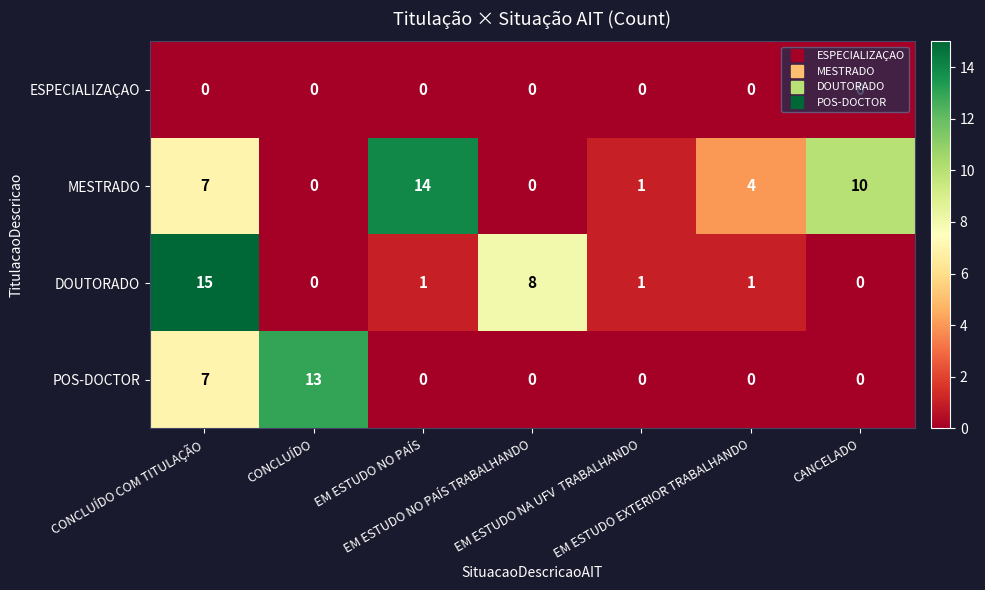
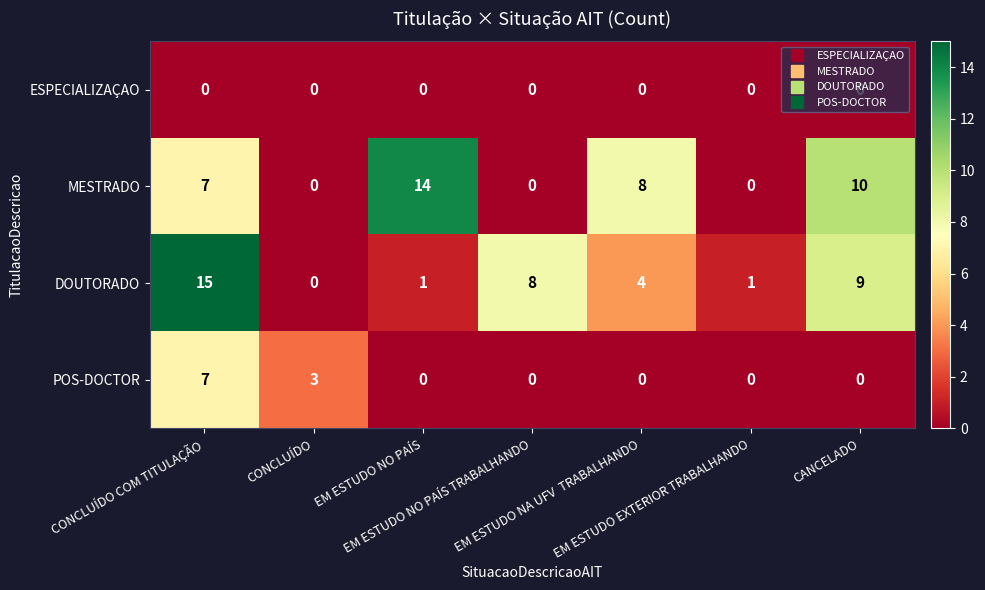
MESTRADO, EM ESTUDO NA UFV TRABALHANDO: 1 -> 8
MESTRADO, EM ESTUDO EXTERIOR TRABALHANDO: 4 -> 0
DOUTORADO, EM ESTUDO NA UFV TRABALHANDO: 1 -> 4
DOUTORADO, CANCELADO: 0 -> 9
POS-DOCTOR, CONCLUÍDO: 13 -> 3
